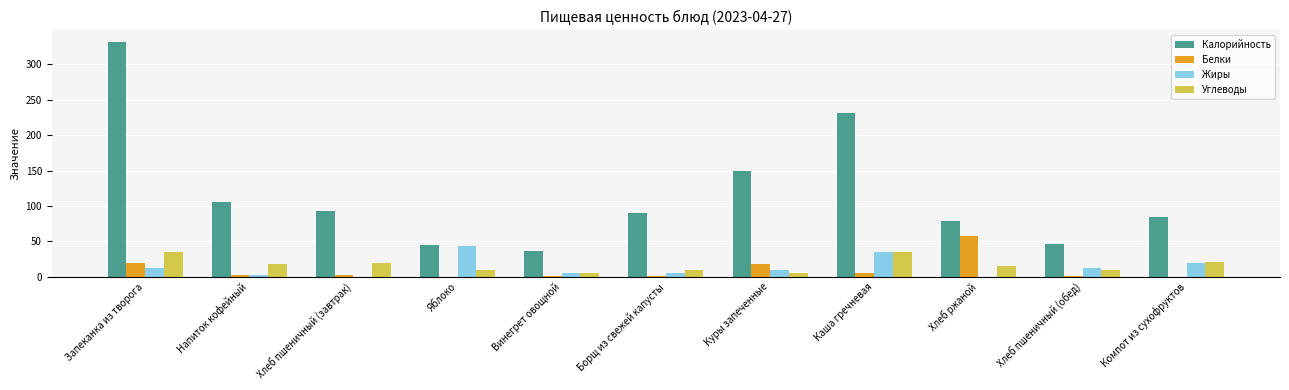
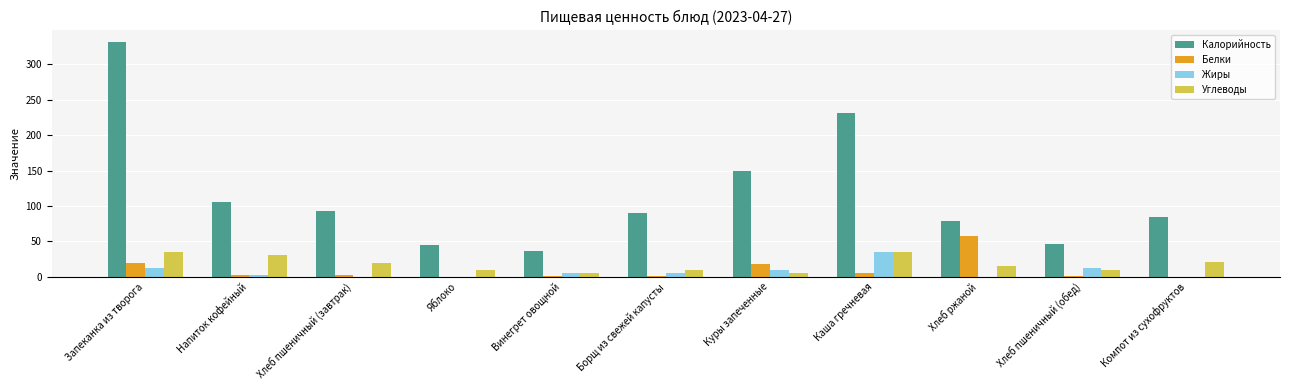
Углеводы, Напиток кофейный: 20 -> 30
Жиры, Яблоко: 40 -> 0
Жиры, Компот из сухофруктов: 20 -> 0
